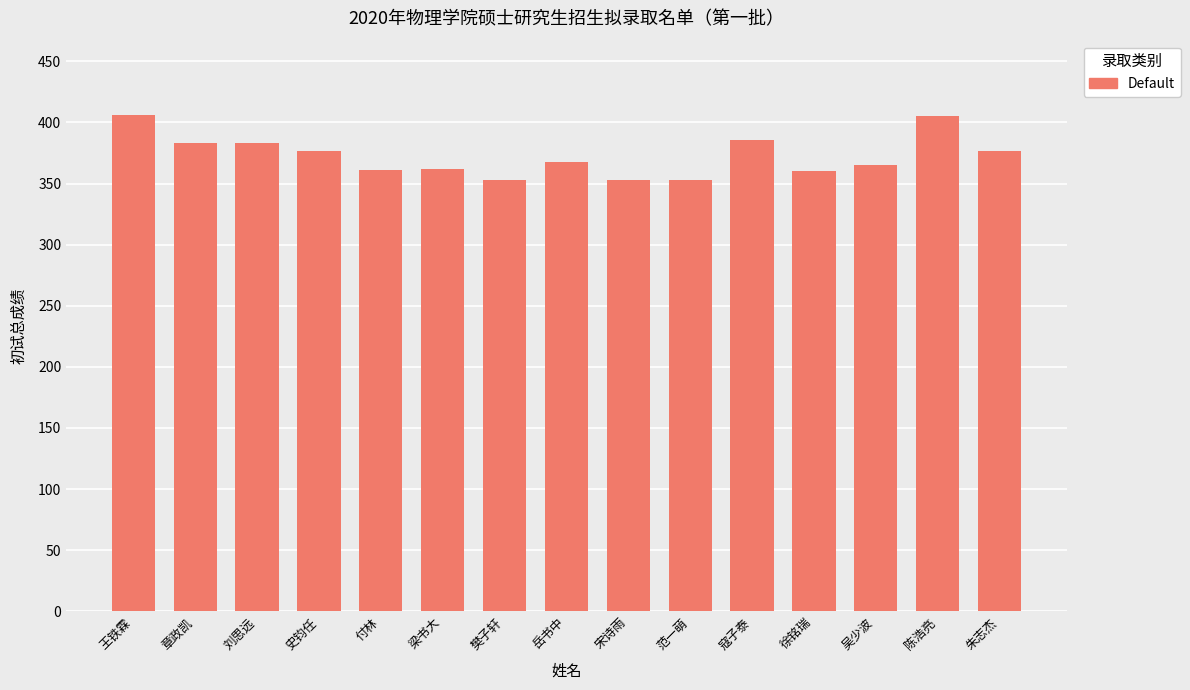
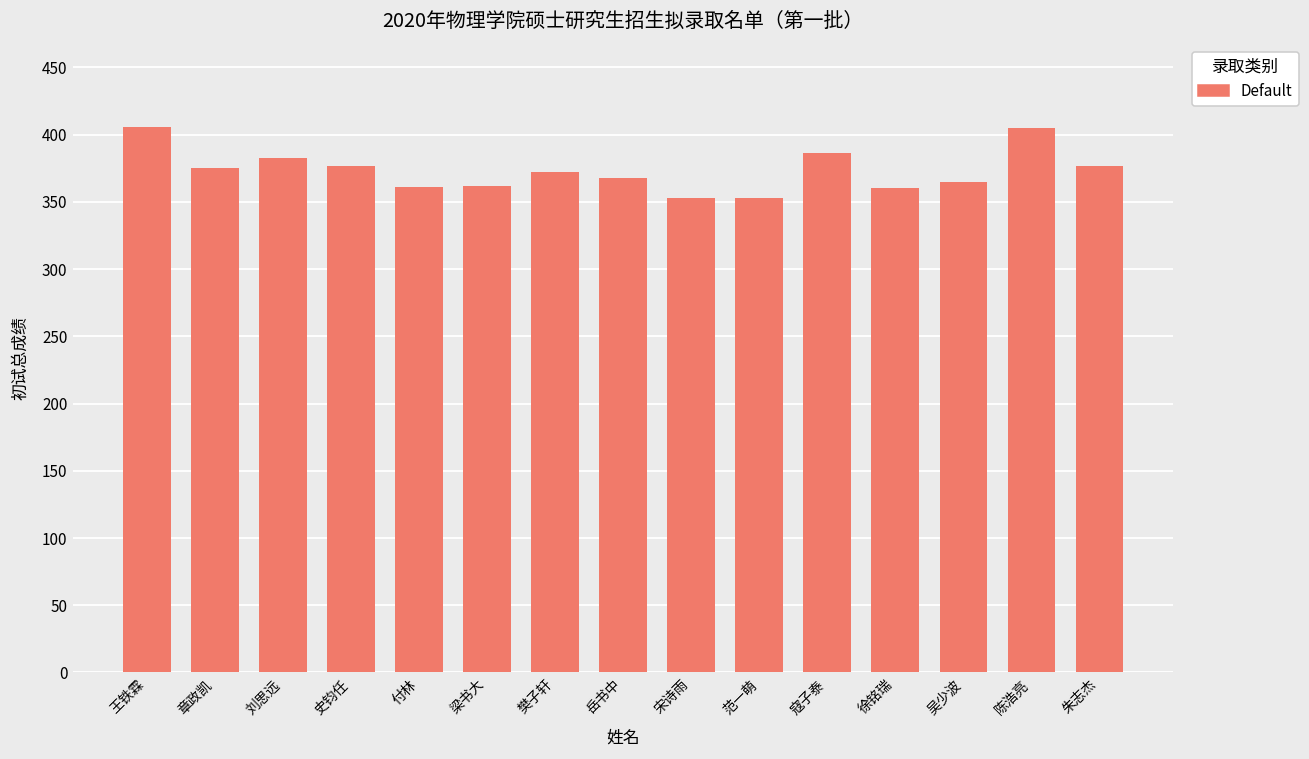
章政凯: 383 -> 375
樊子轩: 353 -> 372
